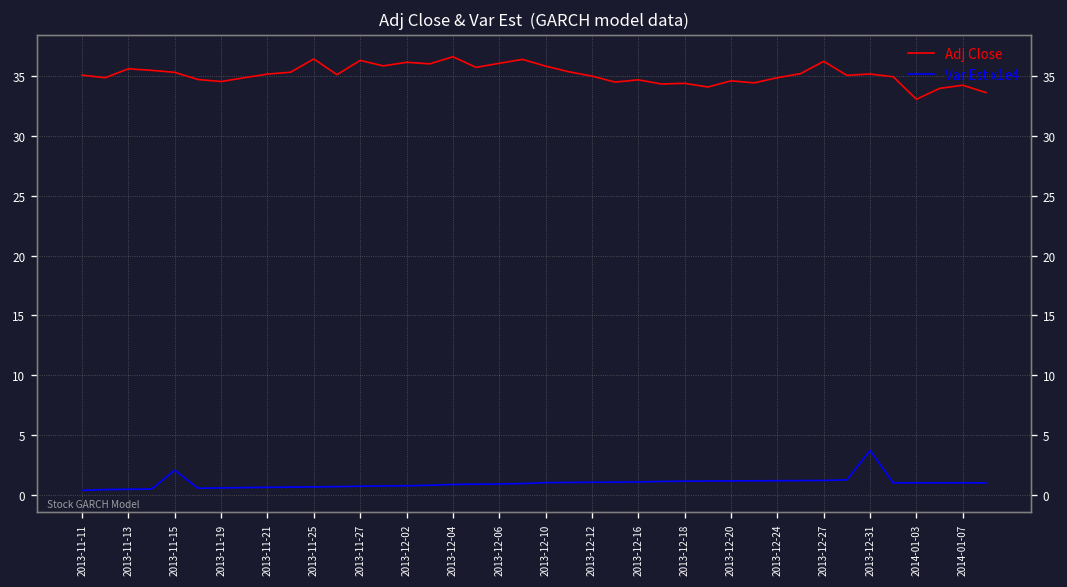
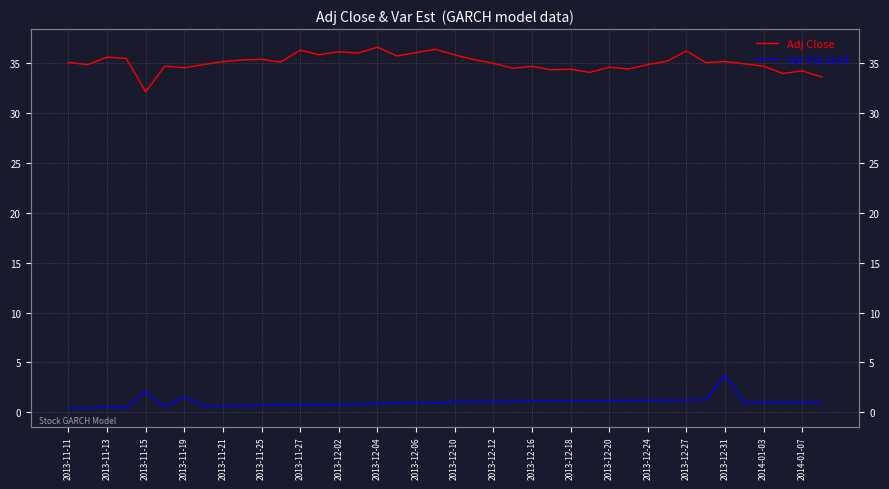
Adj Close, 2013-11-15: 35 -> 32
Var Est x1e4, 2013-11-19: 0.6 -> 1.5
Adj Close, 2013-11-25: 36 -> 35
Adj Close, 2014-01-03: 33 -> 35
